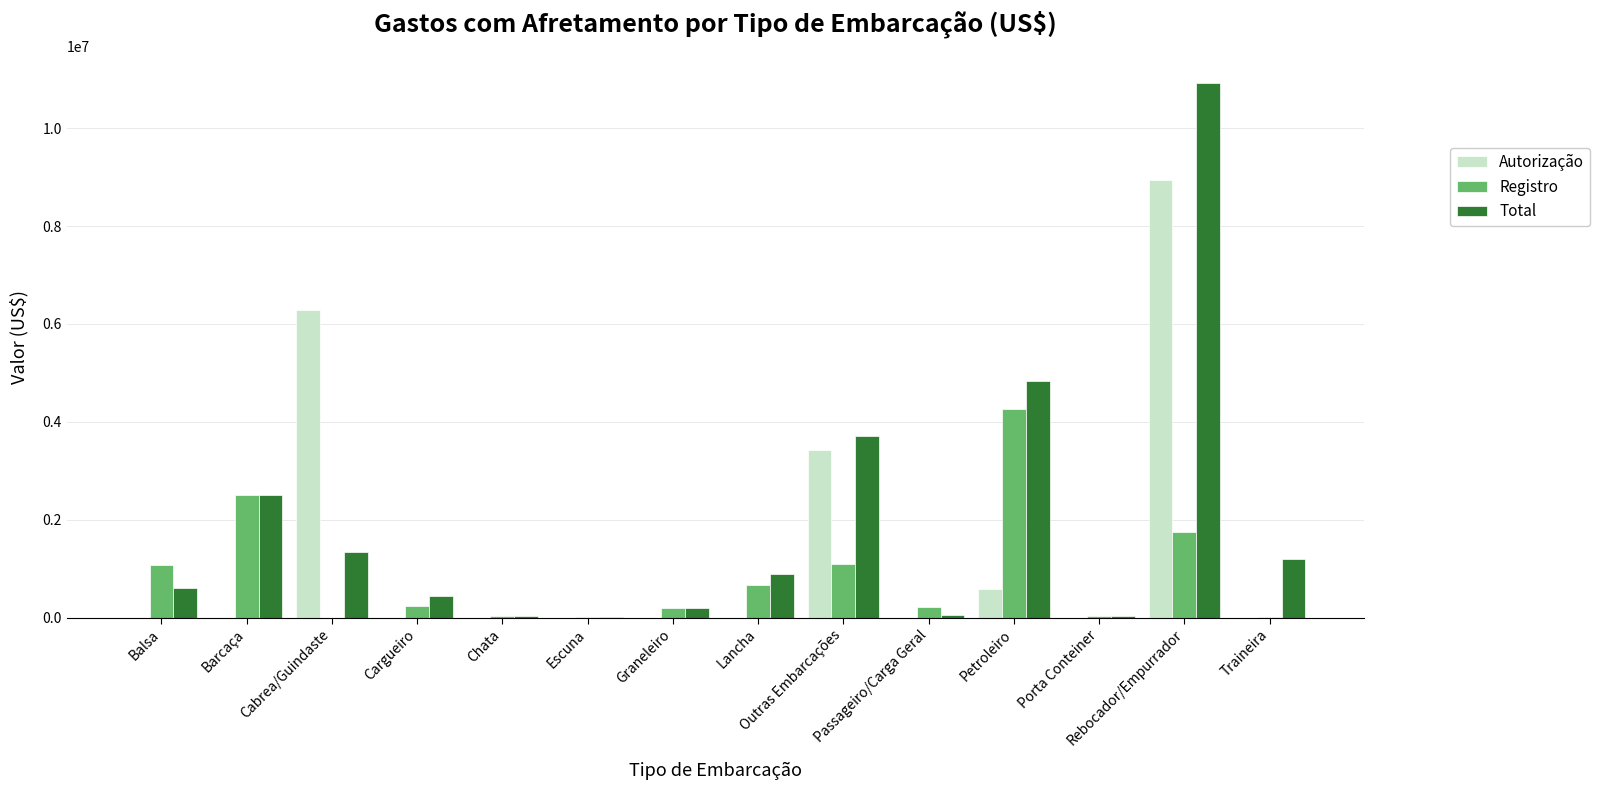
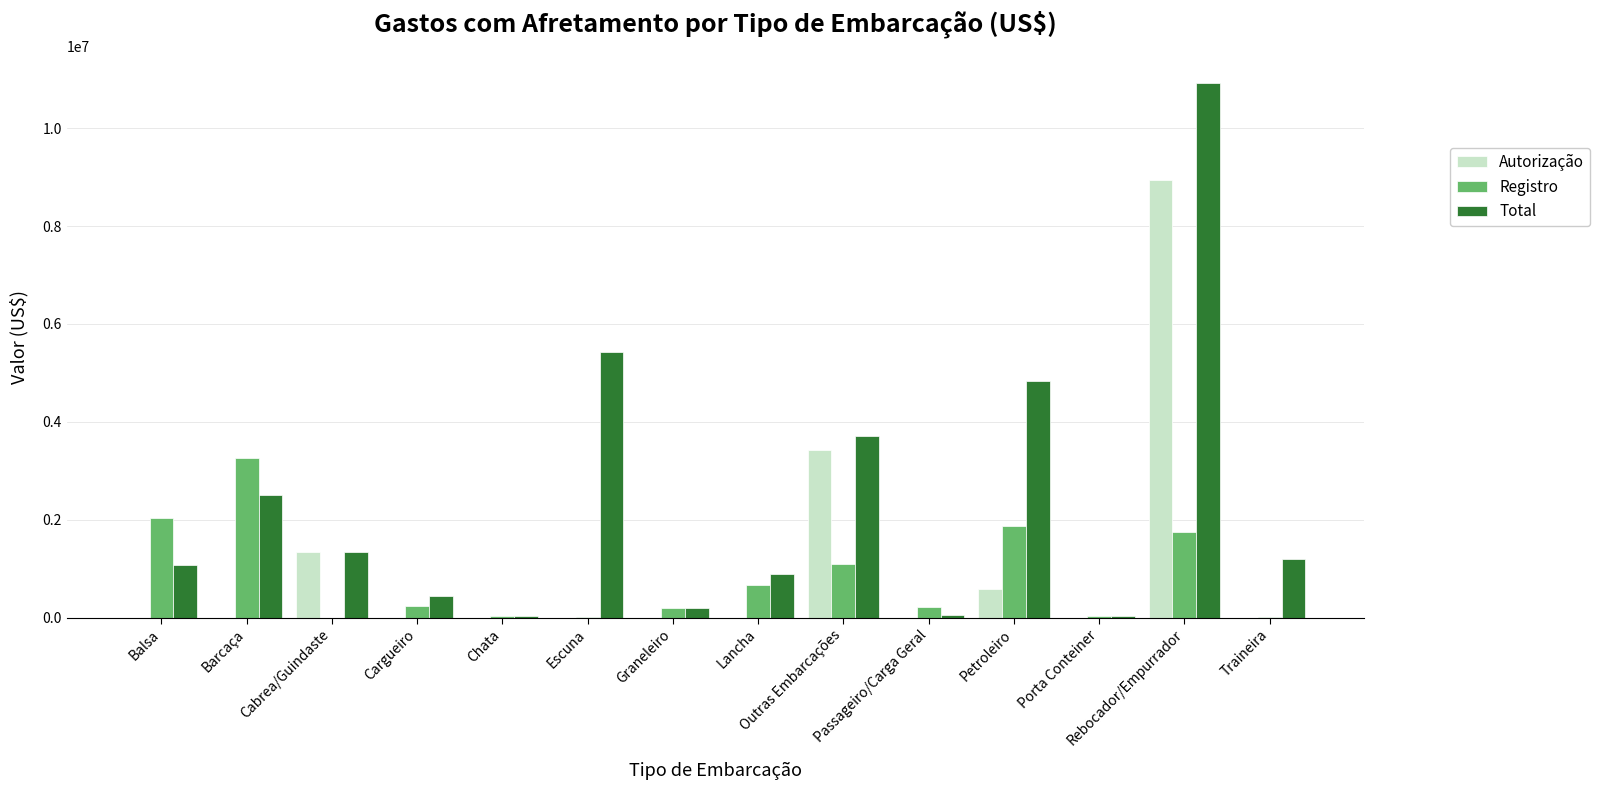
Registro, Balsa: 1100000 -> 2000000
Total, Balsa: 600000 -> 1100000
Registro, Barcaça: 2500000 -> 3300000
Autorização, Cabrea/Guindaste: 6300000 -> 1300000
Total, Escuna: 0 -> 5400000
Registro, Petroleiro: 4300000 -> 1900000
